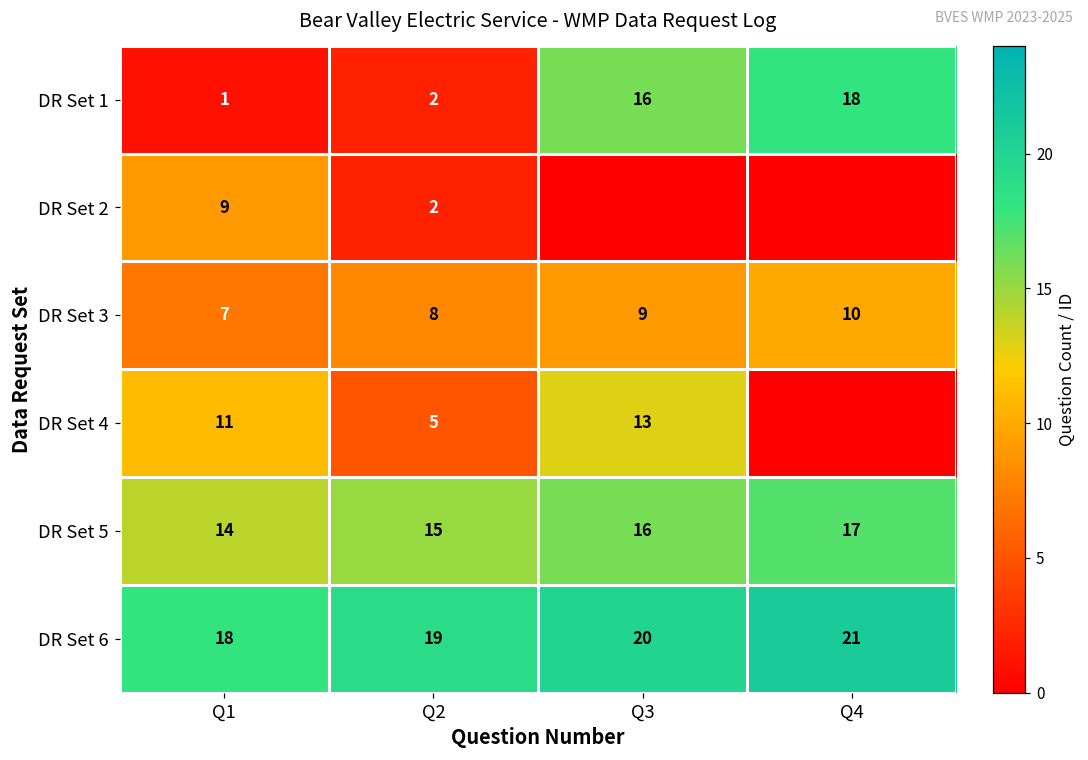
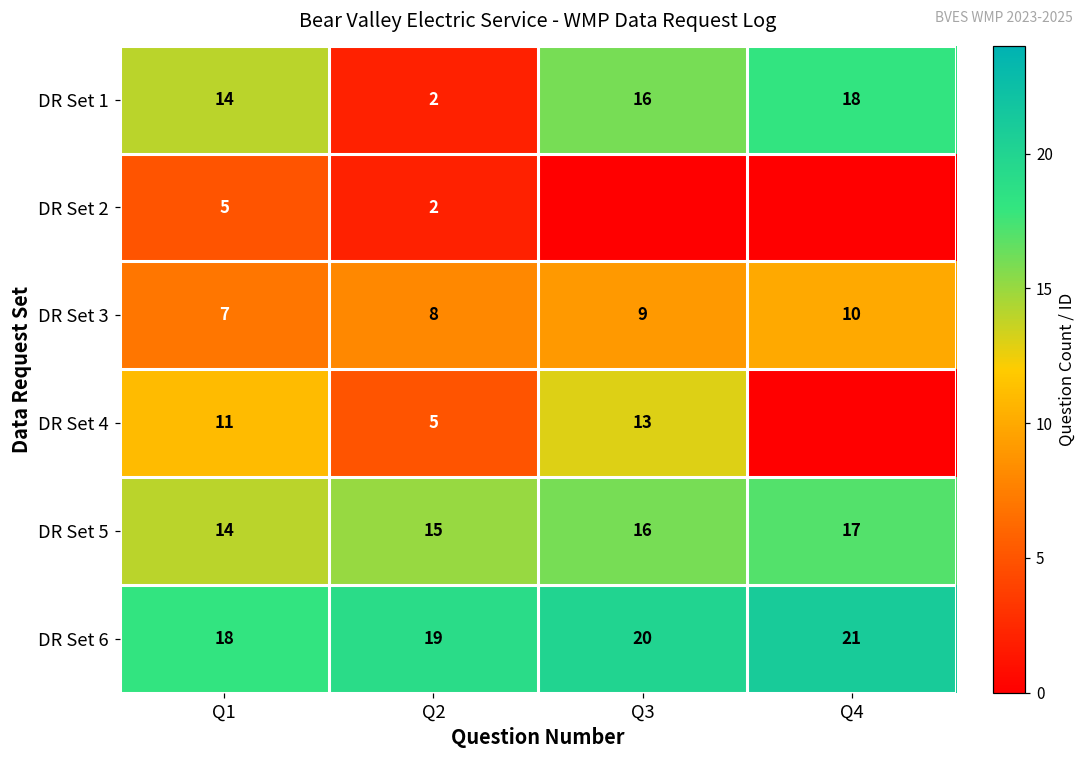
DR Set 1, Q1: 1 -> 14
DR Set 2, Q1: 9 -> 5
